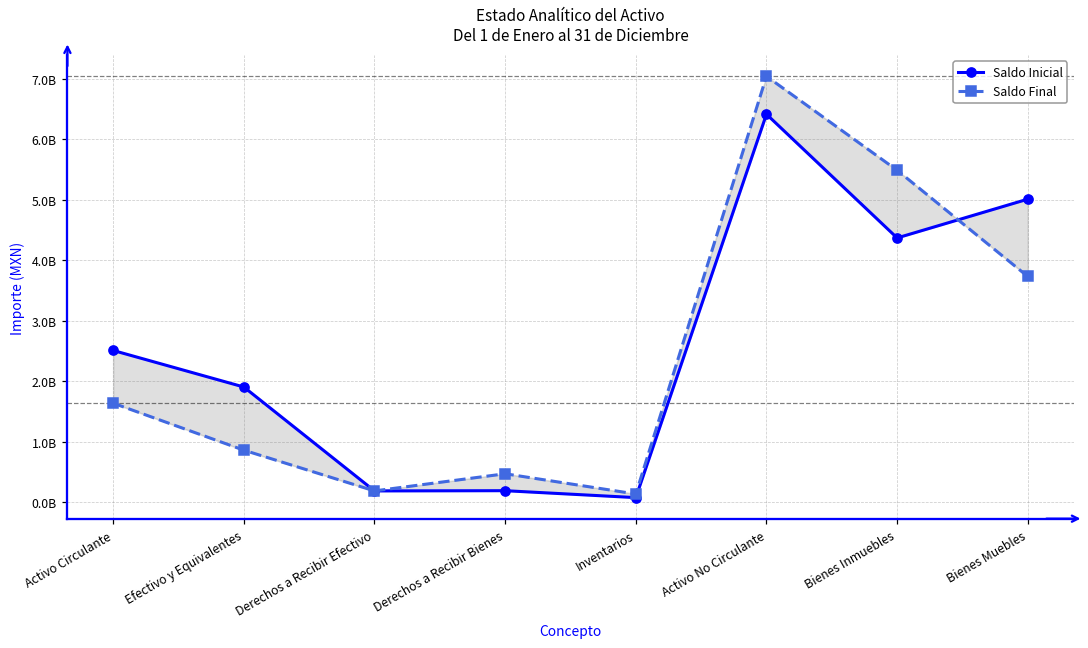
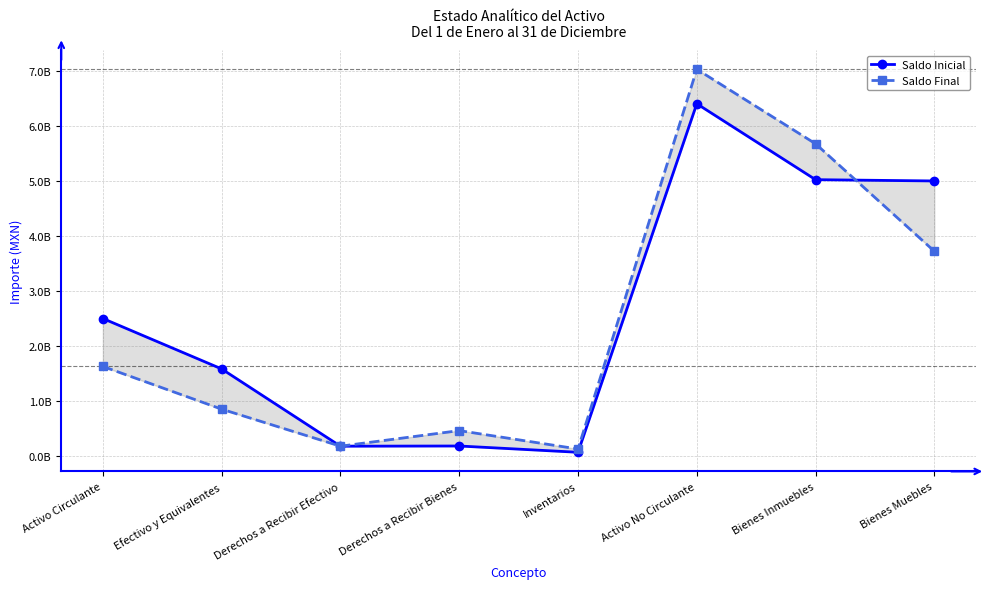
Saldo Inicial, Efectivo y Equivalentes: 1900000000 -> 1600000000
Saldo Inicial, Bienes Inmuebles: 4400000000 -> 5000000000
Saldo Final, Bienes Inmuebles: 5500000000 -> 5700000000
